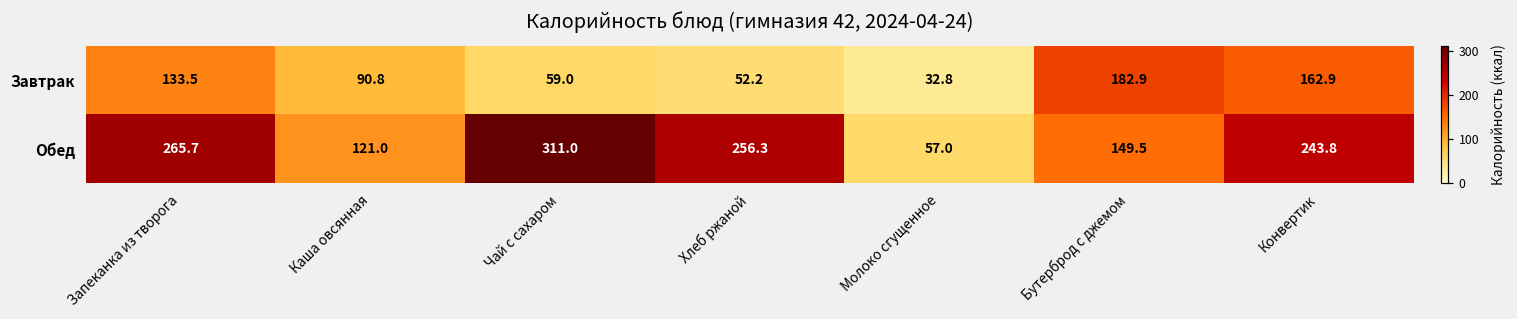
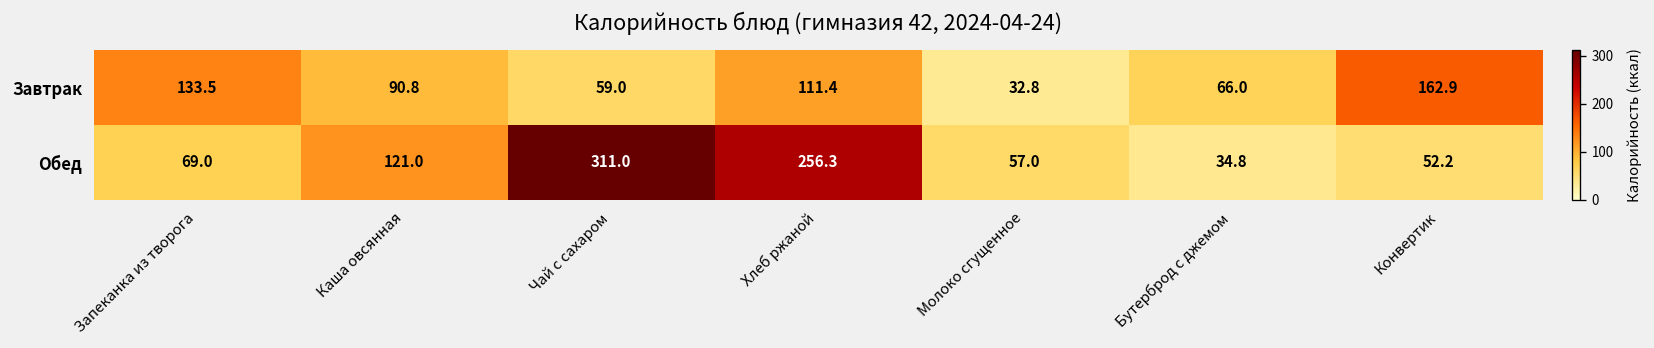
Завтрак, Хлеб ржаной: 52.2 -> 111.4
Завтрак, Бутерброд с джемом: 182.9 -> 66.0
Обед, Запеканка из творога: 265.7 -> 69.0
Обед, Бутерброд с джемом: 149.5 -> 34.8
Обед, Конвертик: 243.8 -> 52.2
